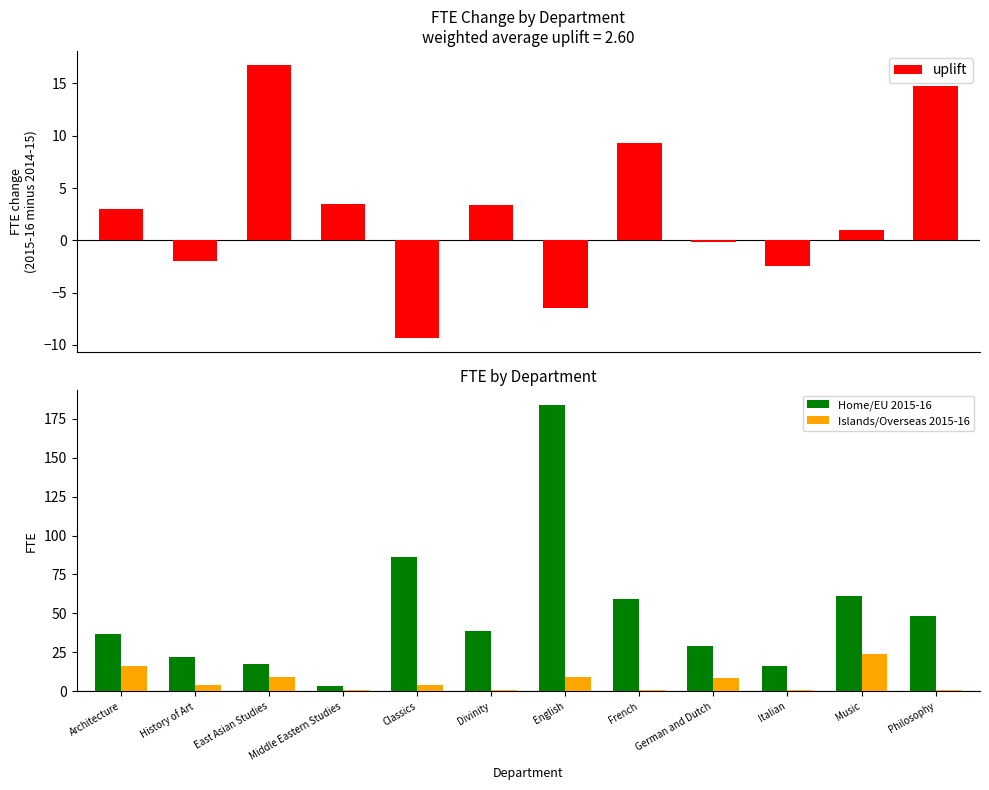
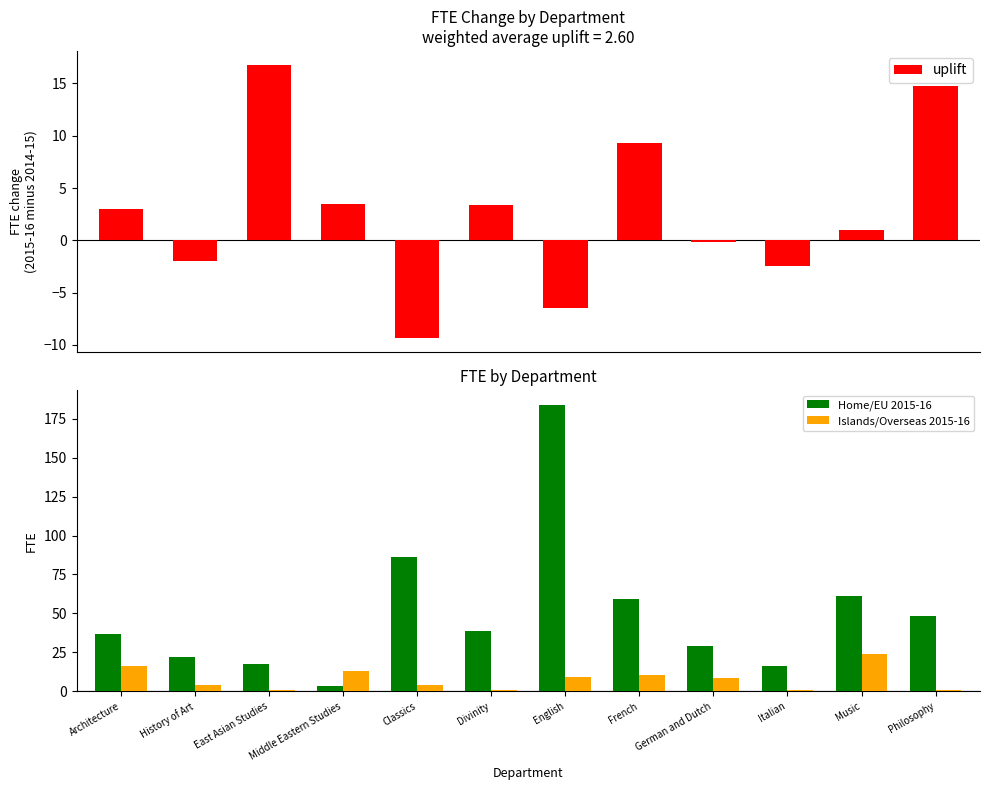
FTE by Department, Islands/Overseas 2015-16, East Asian Studies: 9 -> 1
FTE by Department, Islands/Overseas 2015-16, Middle Eastern Studies: 1 -> 13
FTE by Department, Islands/Overseas 2015-16, French: 1 -> 10
